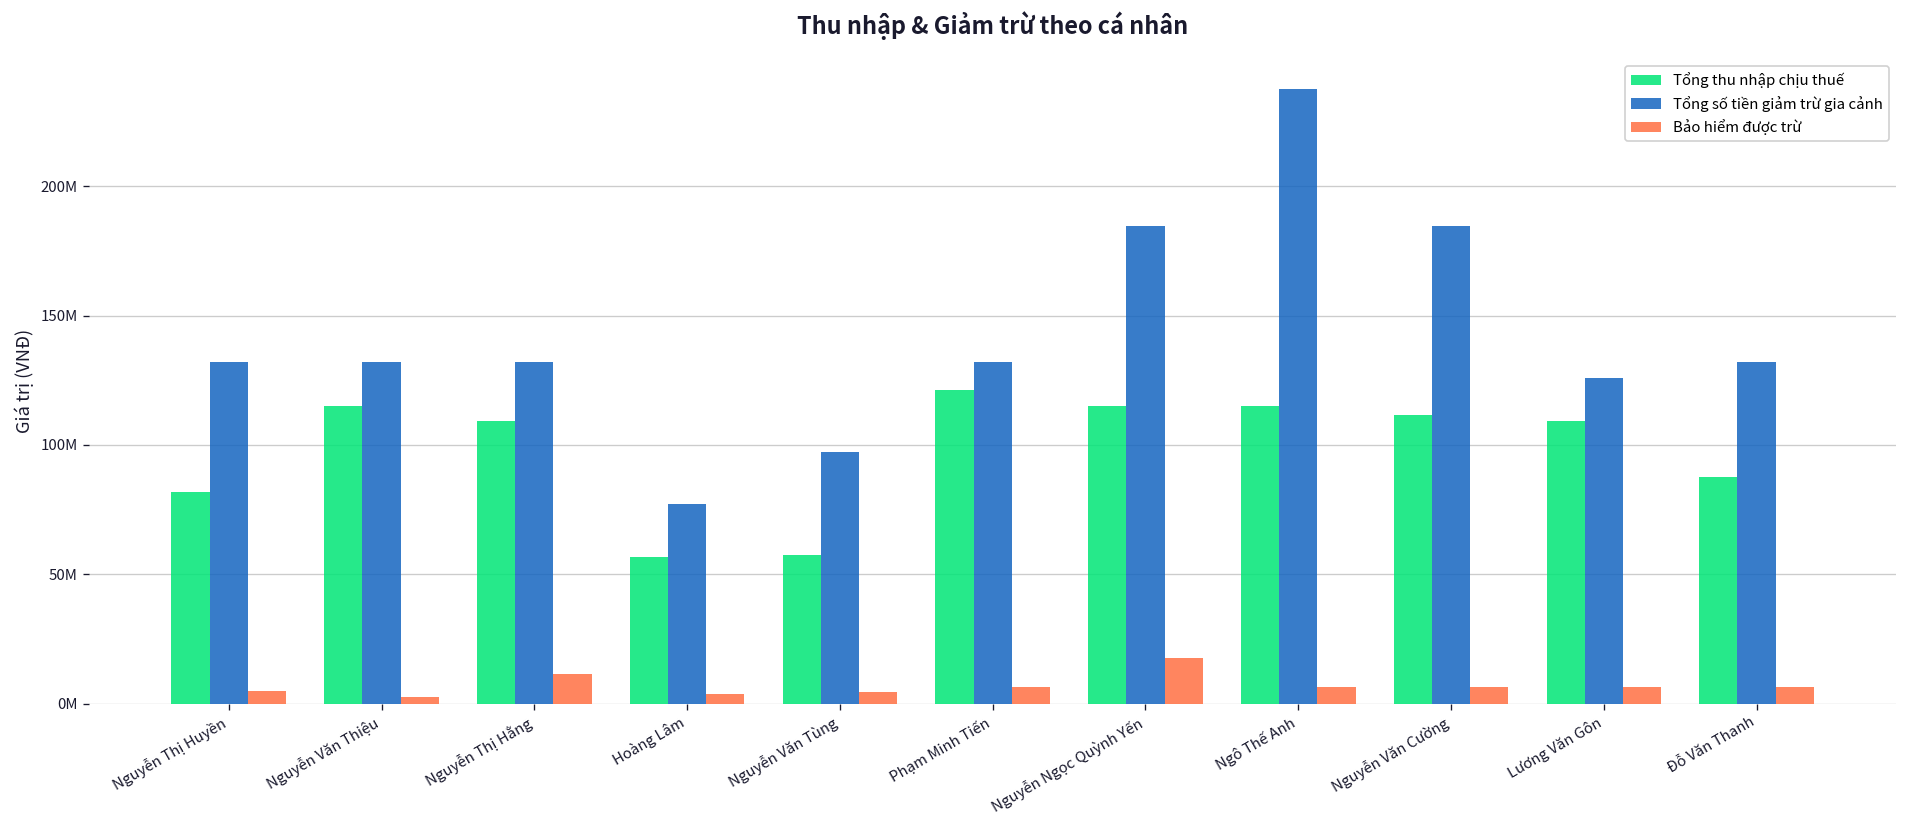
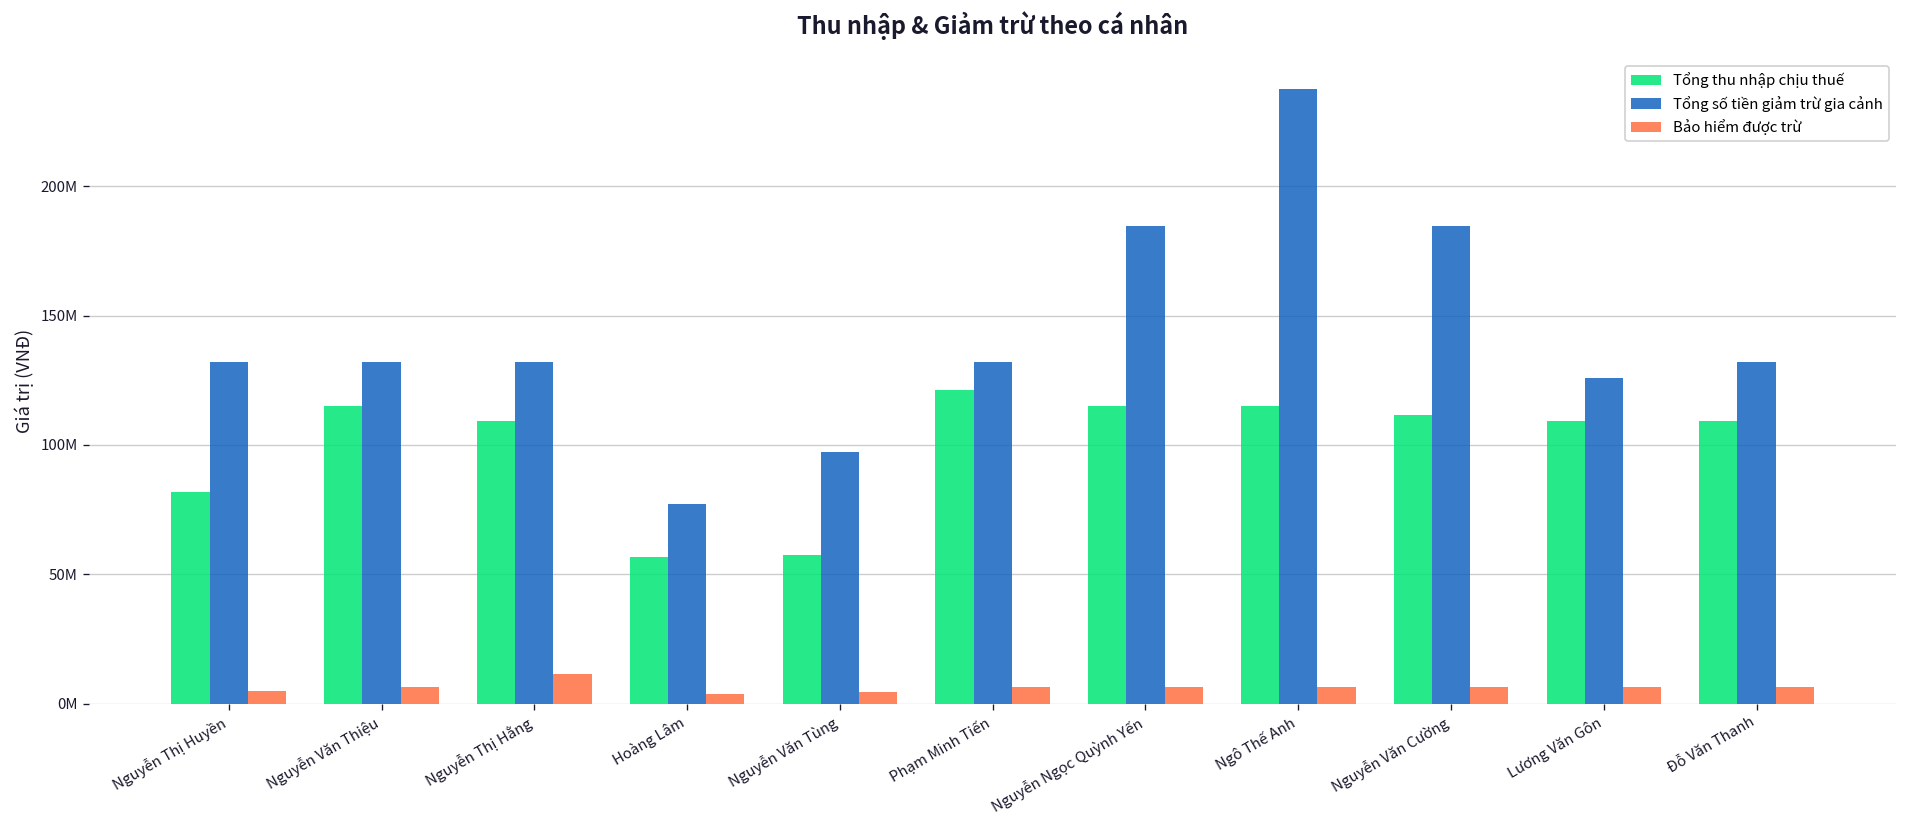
Bảo hiểm được trừ, Nguyễn Văn Thiệu: 2000000 -> 6000000
Bảo hiểm được trừ, Nguyễn Ngọc Quỳnh Yến: 17000000 -> 6000000
Tổng thu nhập chịu thuế, Đỗ Văn Thanh: 88000000 -> 109000000
